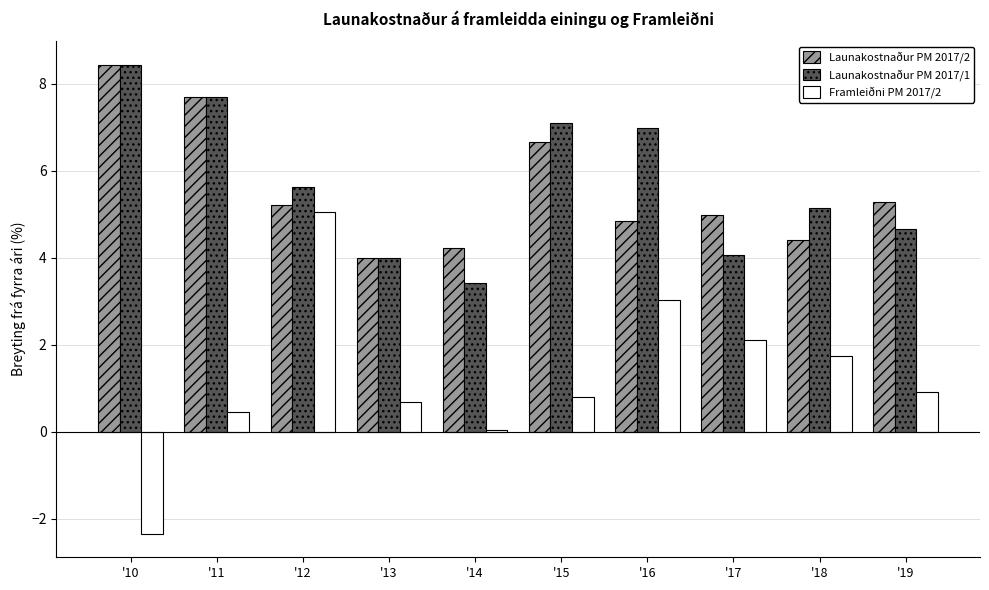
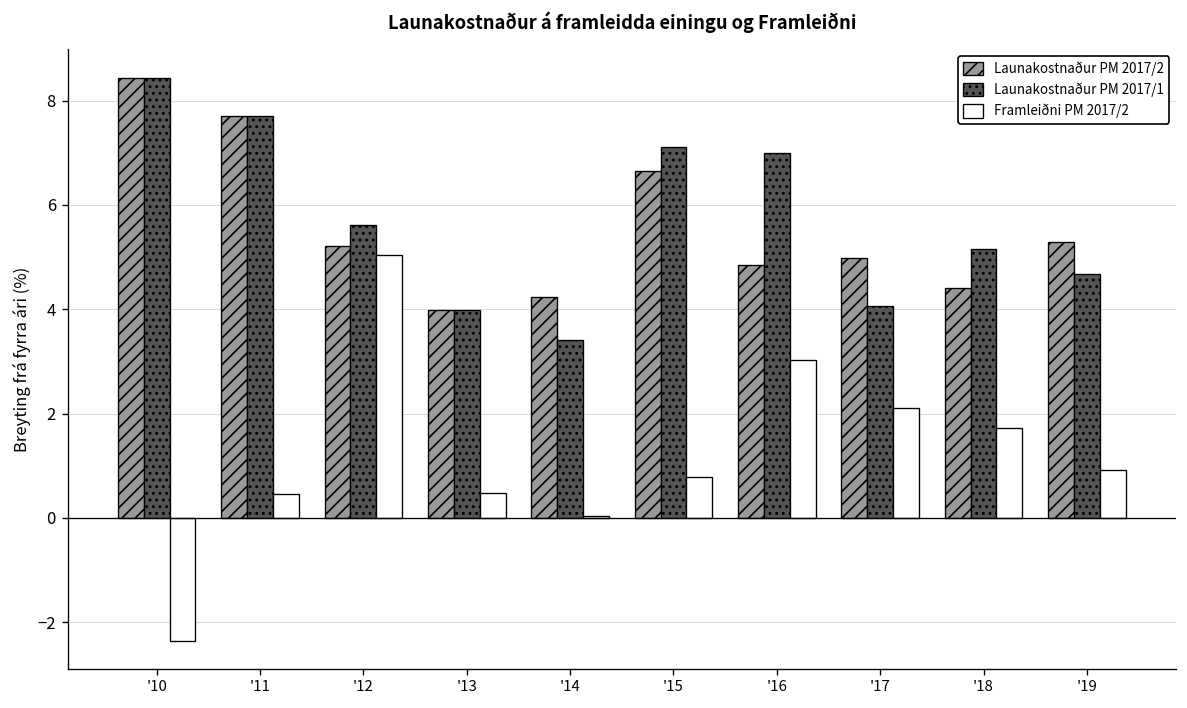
Framleiðni PM 2017/2, '13: 0.7 -> 0.5
